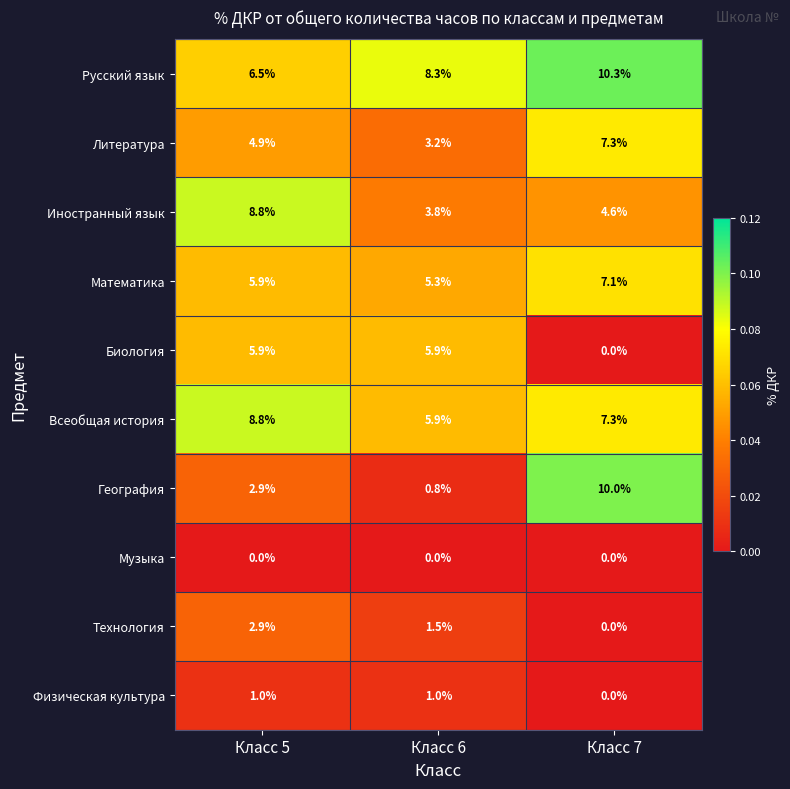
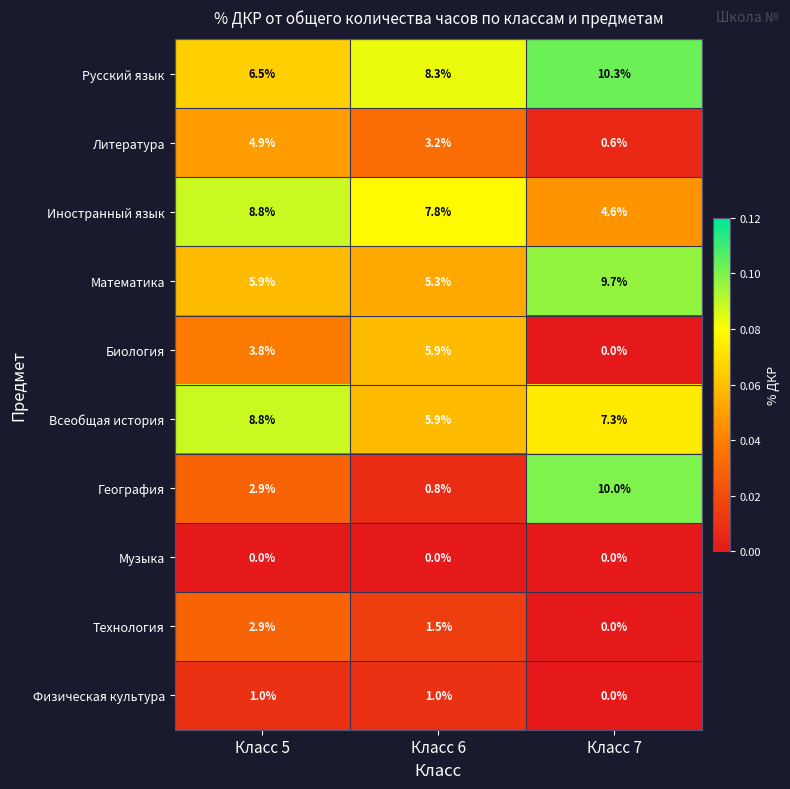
Литература, Класс 7: 7.3% -> 0.6%
Иностранный язык, Класс 6: 3.8% -> 7.8%
Математика, Класс 7: 7.1% -> 9.7%
Биология, Класс 5: 5.9% -> 3.8%
